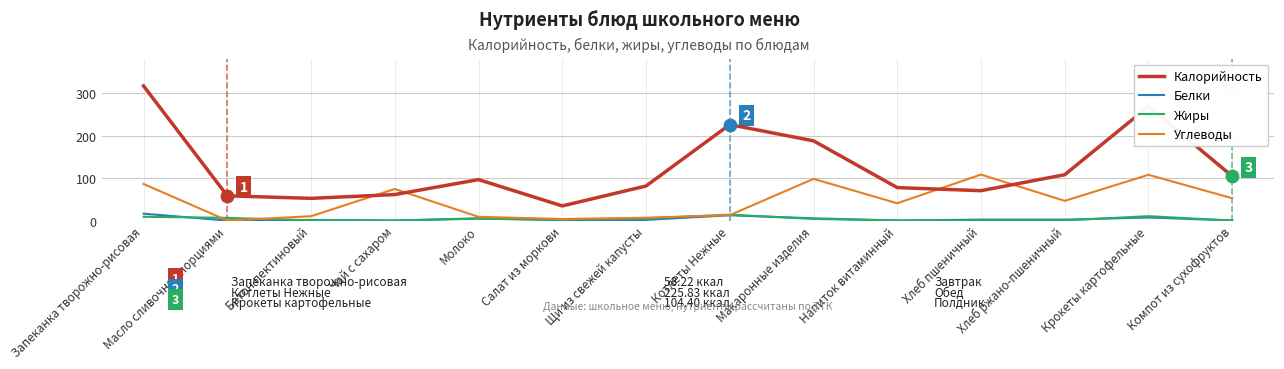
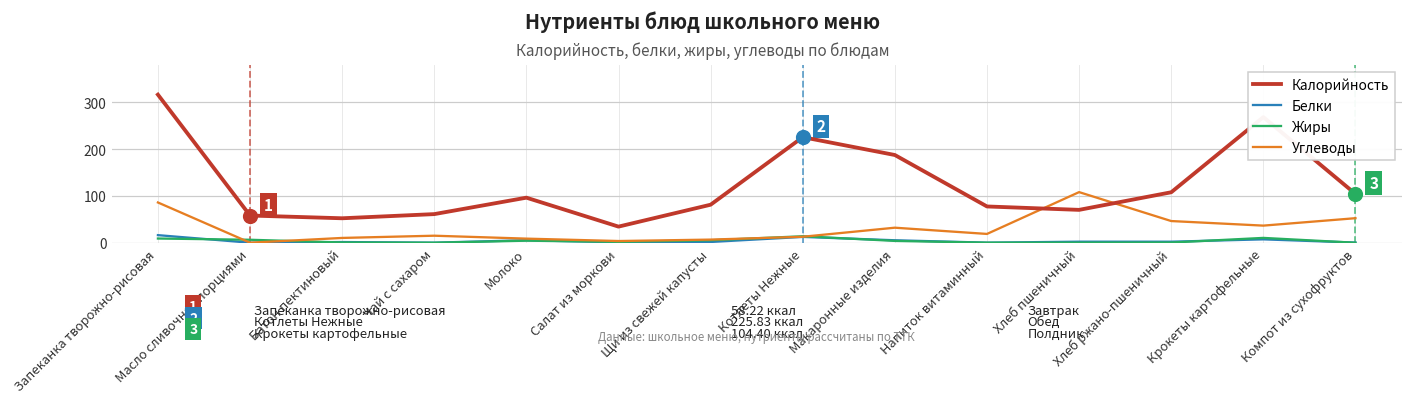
Углеводы, Чай с сахаром: 70 -> 20
Углеводы, Макаронные изделия: 100 -> 30
Углеводы, Напиток витаминный: 40 -> 20
Углеводы, Крокеты картофельные: 110 -> 40
